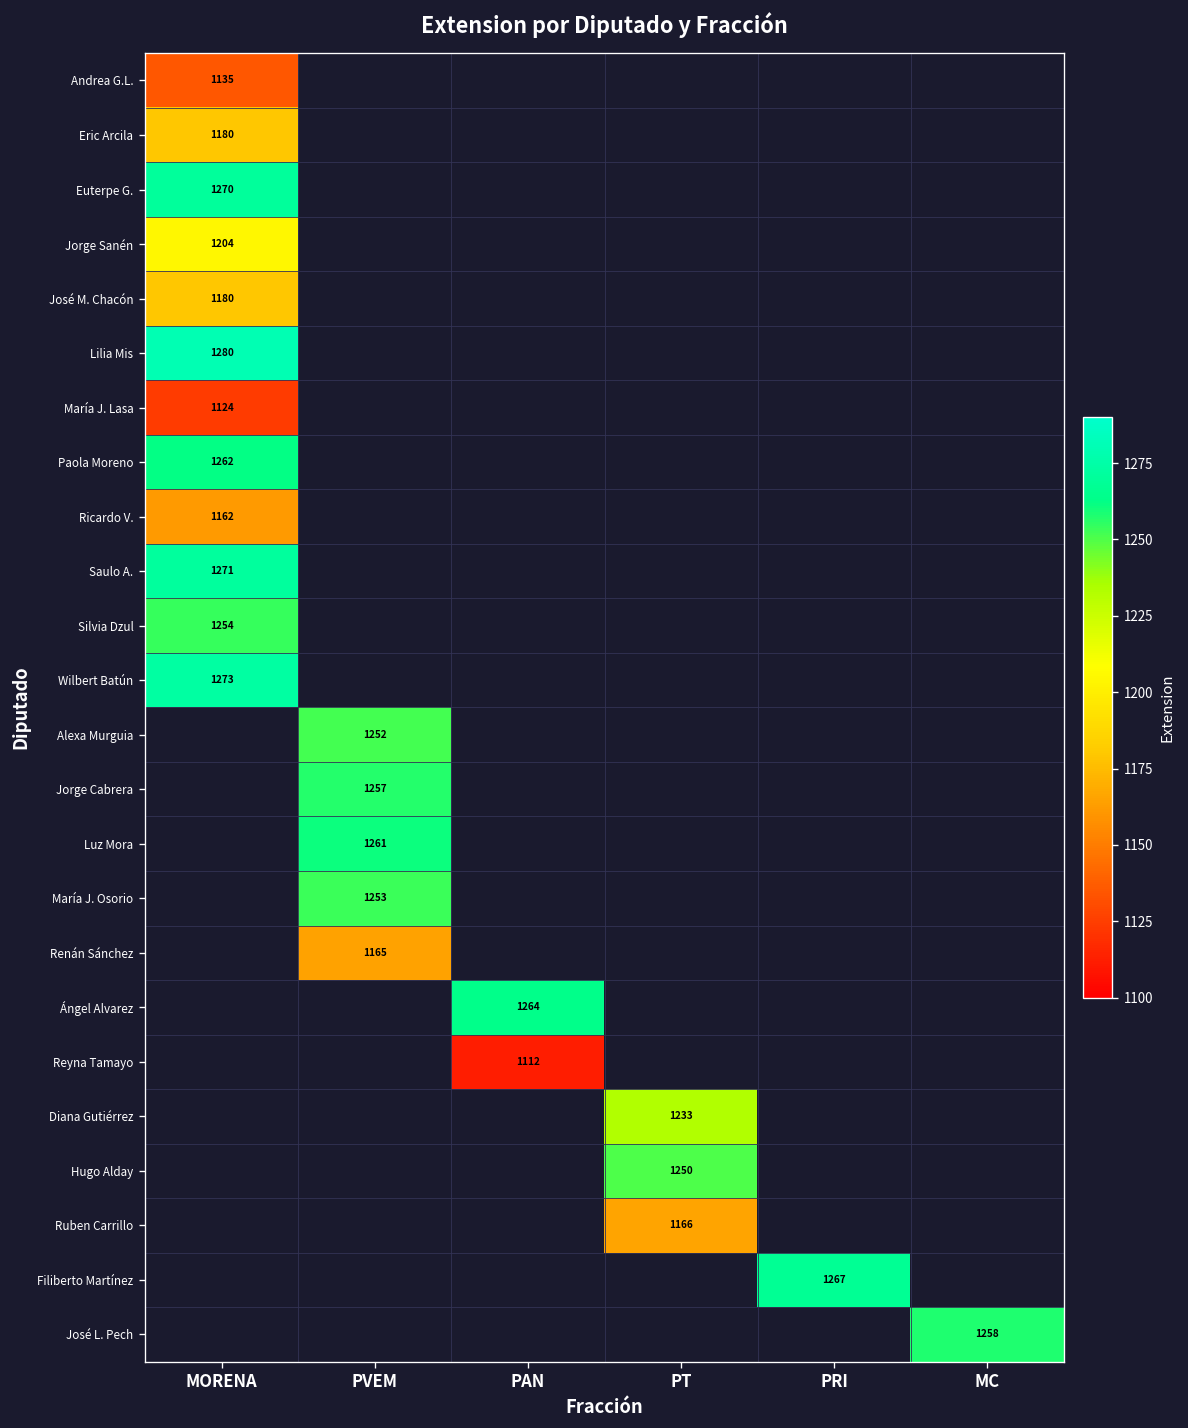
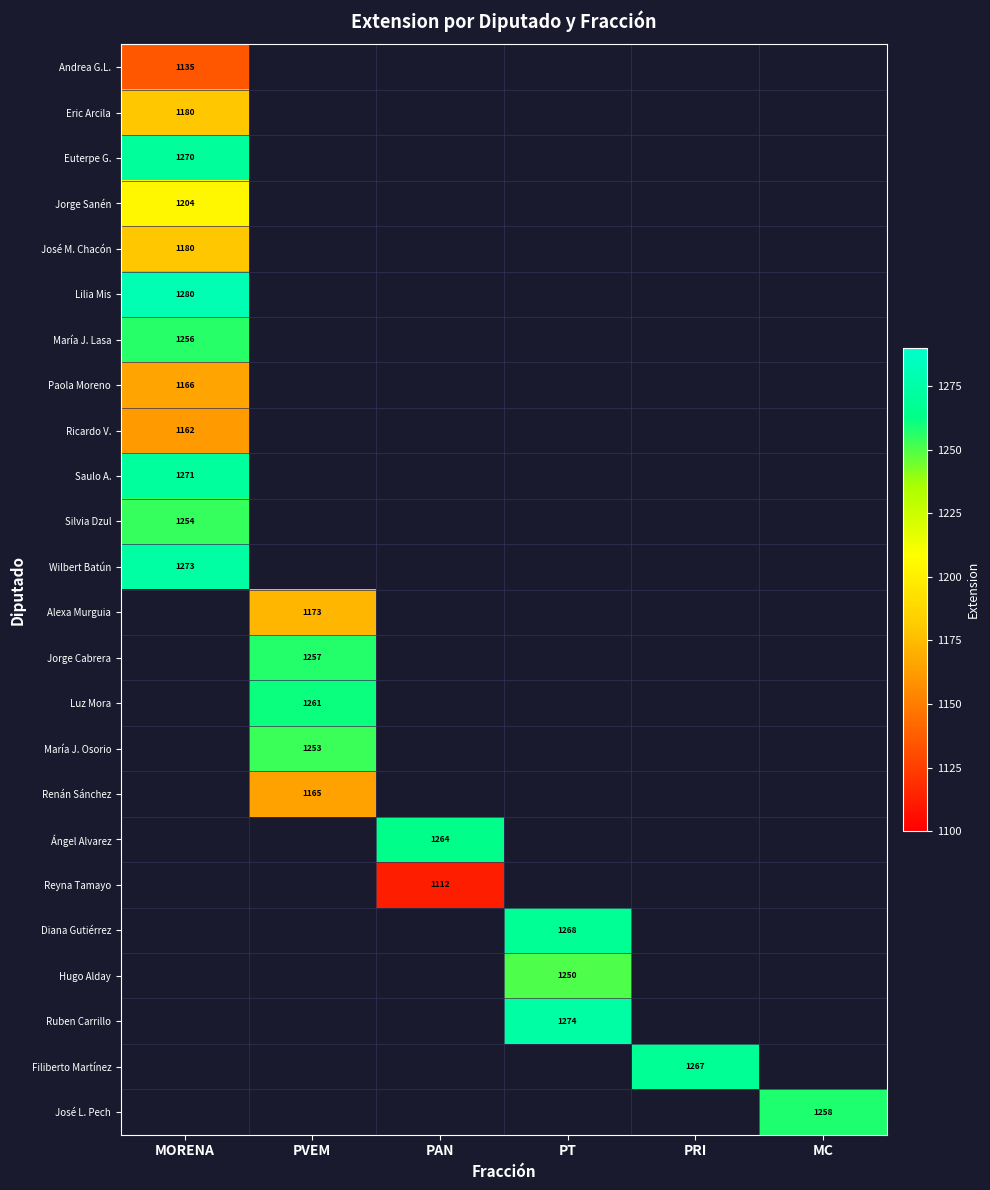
María J. Lasa, MORENA: 1124 -> 1256
Paola Moreno, MORENA: 1262 -> 1166
Alexa Murguia, PVEM: 1252 -> 1173
Diana Gutiérrez, PT: 1233 -> 1268
Ruben Carrillo, PT: 1166 -> 1274
